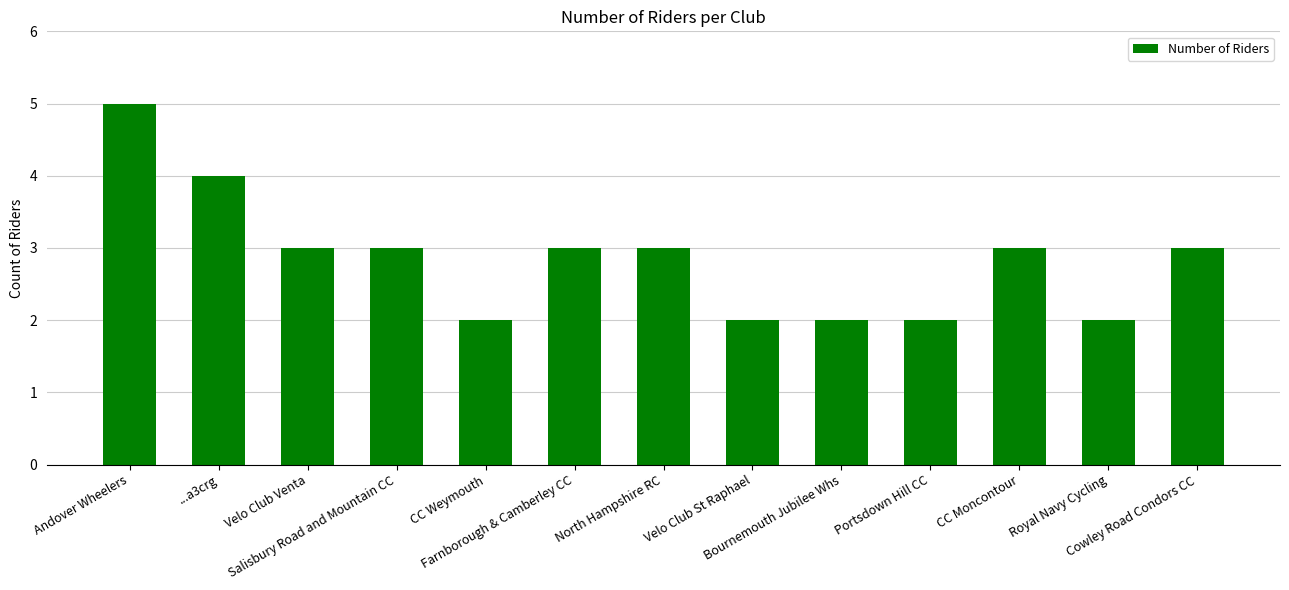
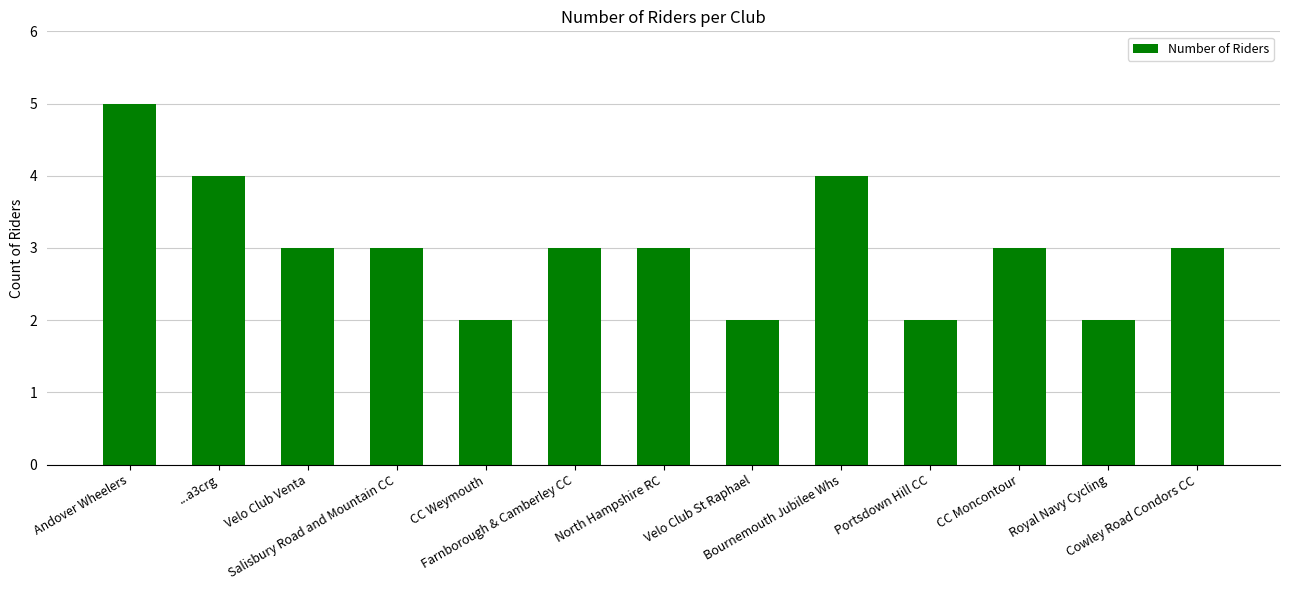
Bournemouth Jubilee Whs: 2 -> 4
